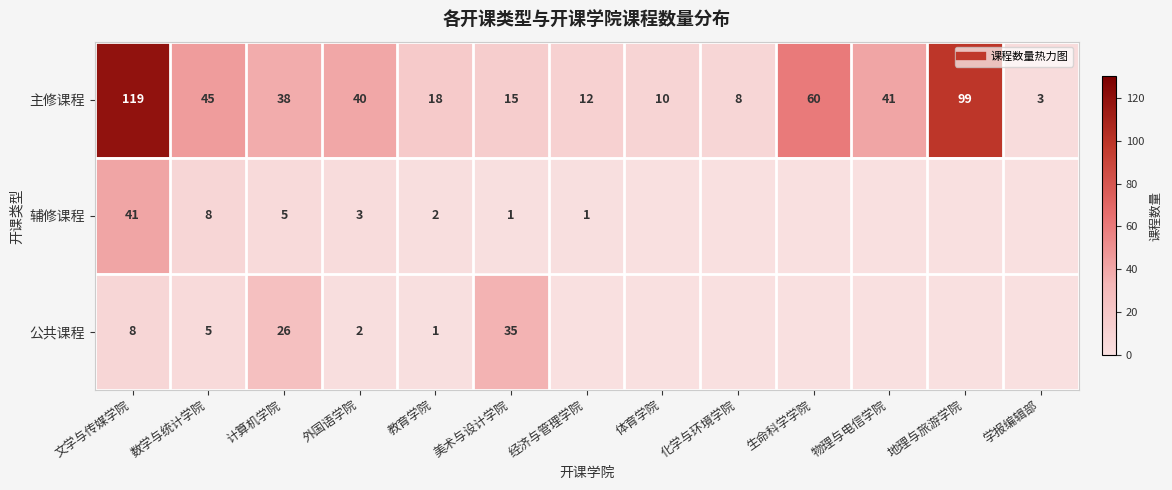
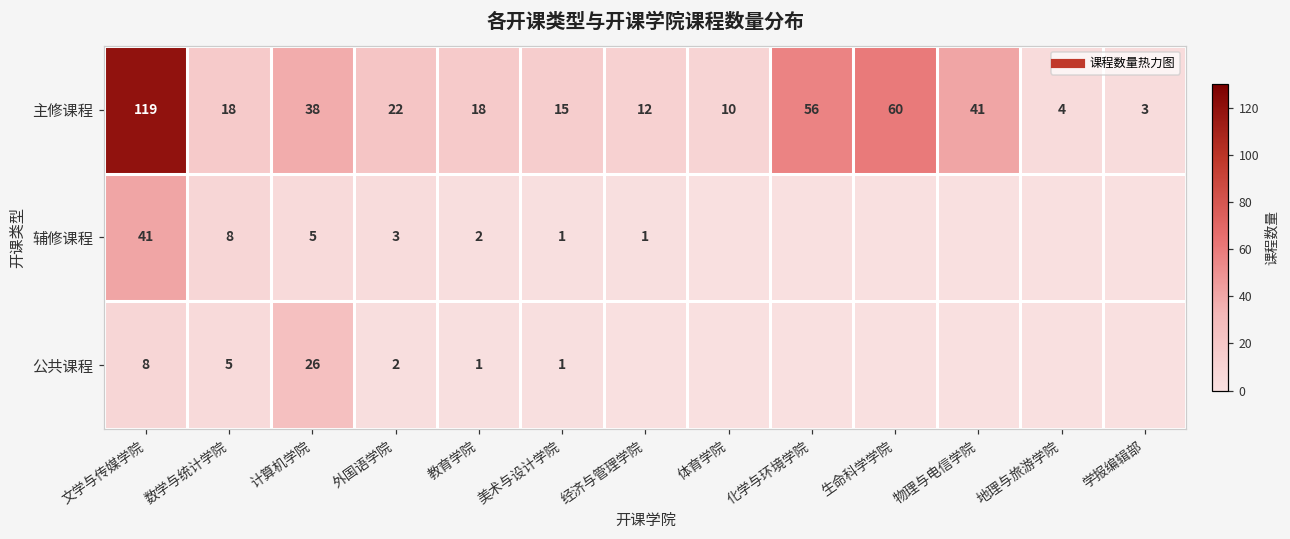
主修课程, 数学与统计学院: 45 -> 18
主修课程, 外国语学院: 40 -> 22
主修课程, 化学与环境学院: 8 -> 56
主修课程, 地理与旅游学院: 99 -> 4
公共课程, 美术与设计学院: 35 -> 1
